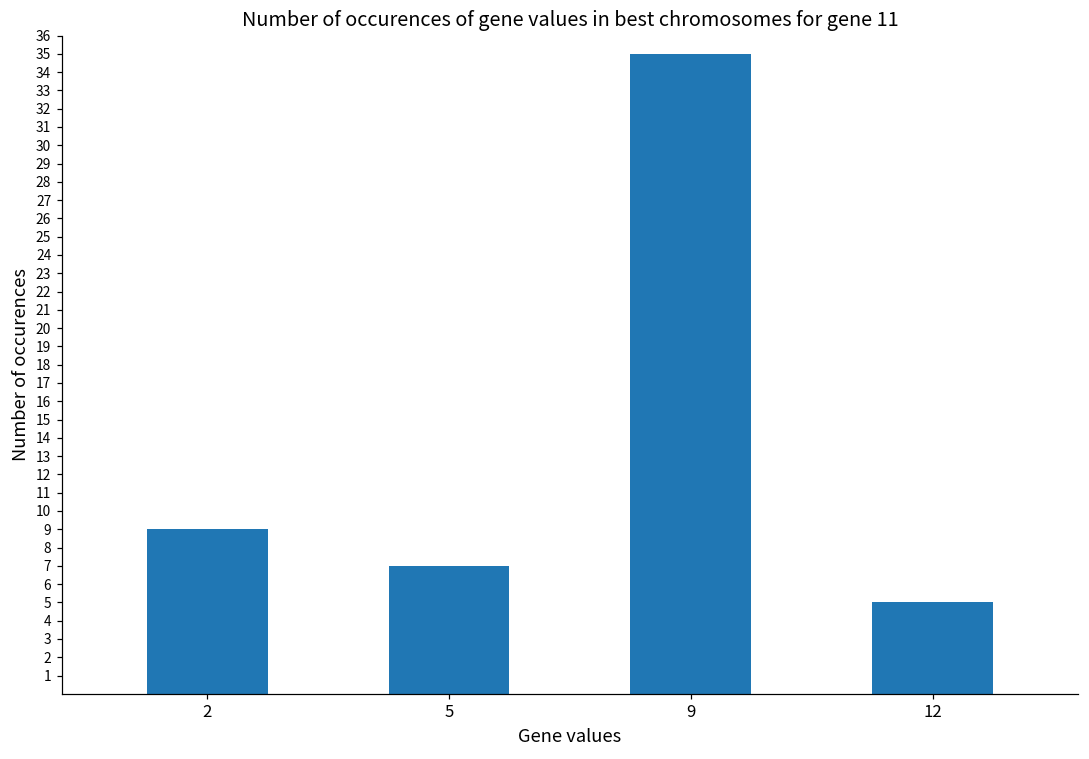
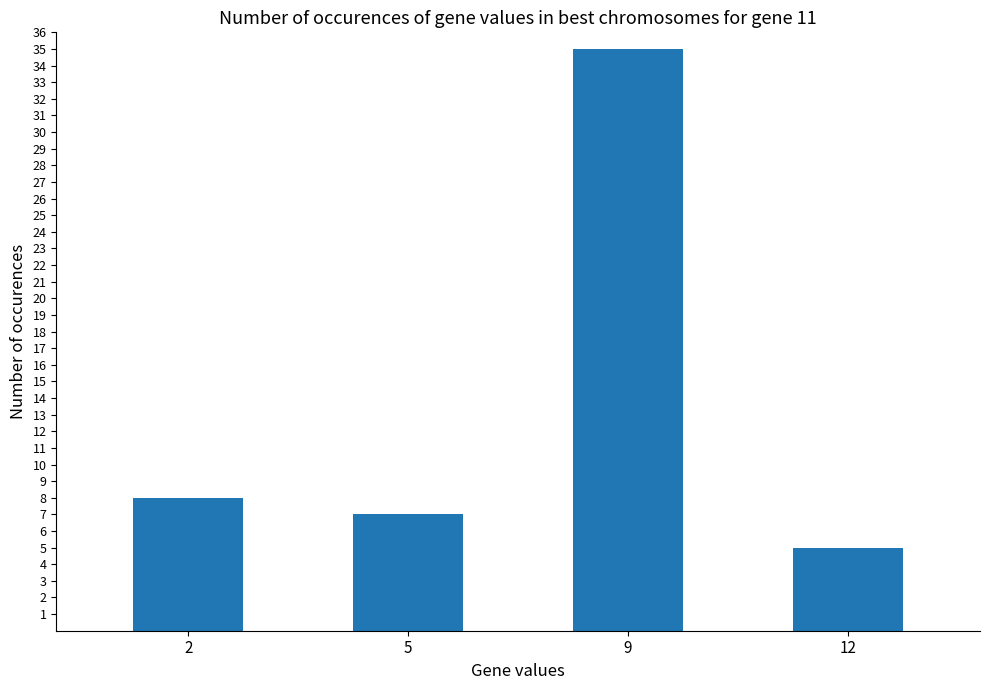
2: 9 -> 8
